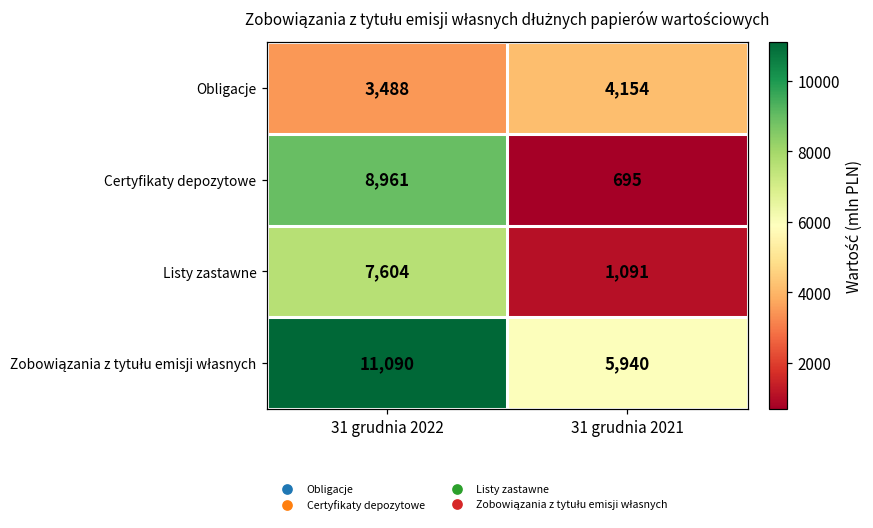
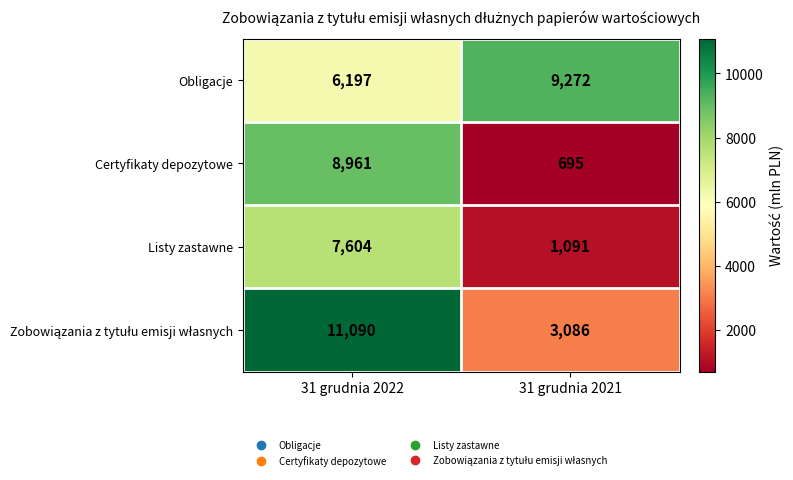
Obligacje, 31 grudnia 2022: 3,488 -> 6,197
Obligacje, 31 grudnia 2021: 4,154 -> 9,272
Zobowiązania z tytułu emisji własnych, 31 grudnia 2021: 5,940 -> 3,086
